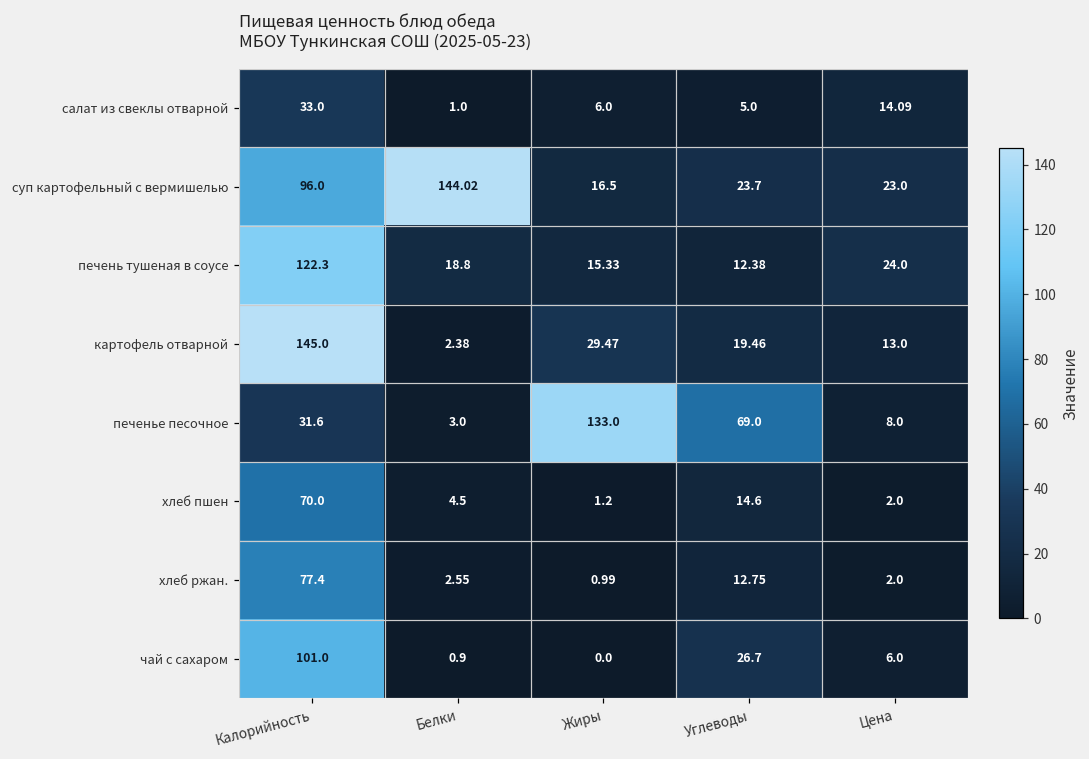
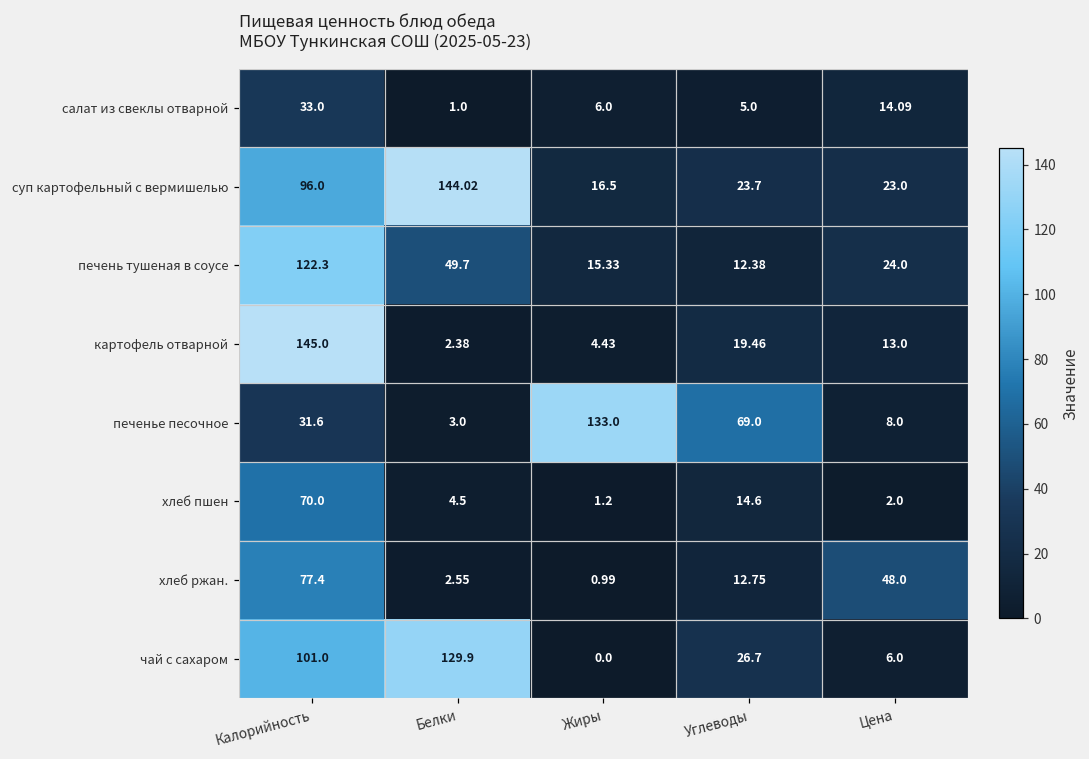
печень тушеная в соусе, Белки: 18.8 -> 49.7
картофель отварной, Жиры: 29.47 -> 4.43
хлеб ржан., Цена: 2.0 -> 48.0
чай с сахаром, Белки: 0.9 -> 129.9
